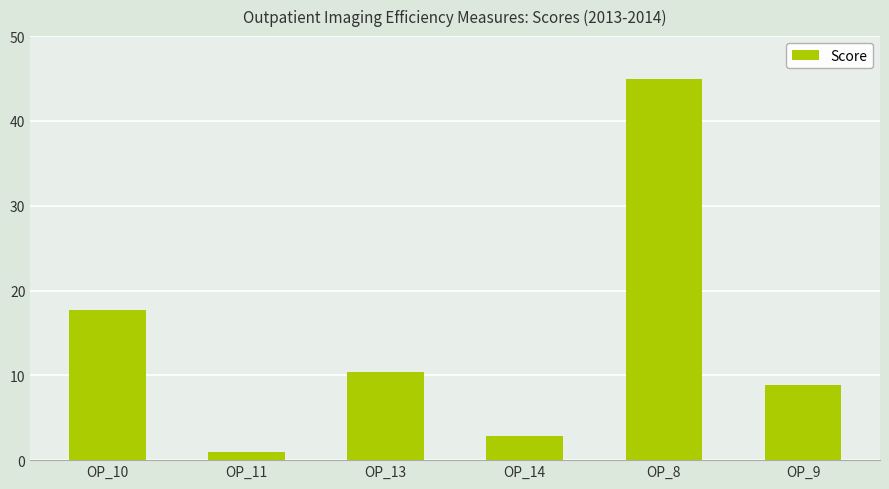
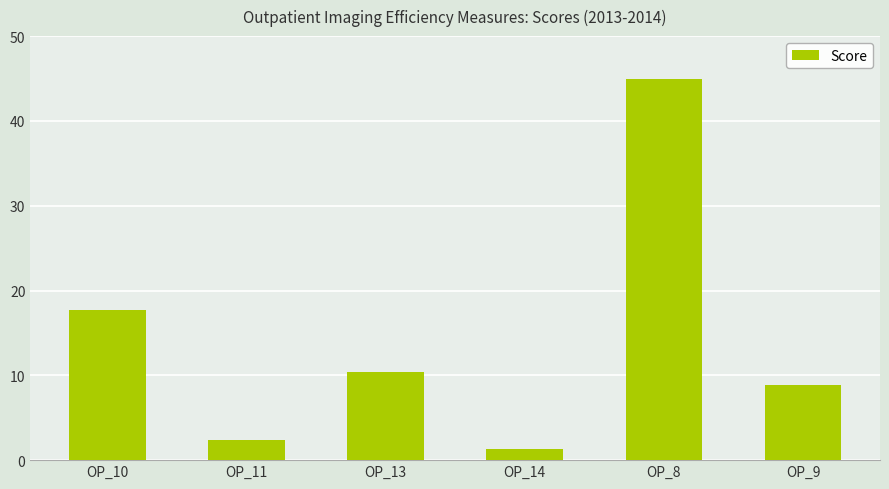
OP_11: 1 -> 2
OP_14: 3 -> 1
